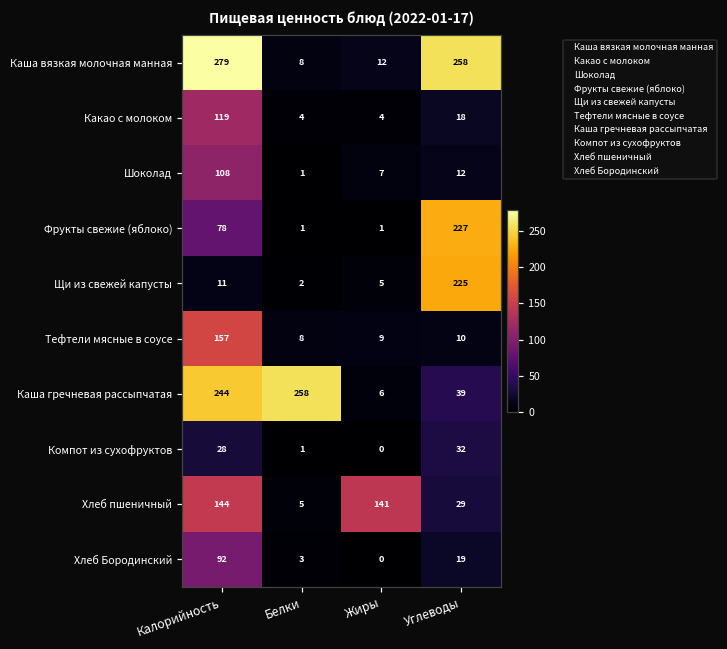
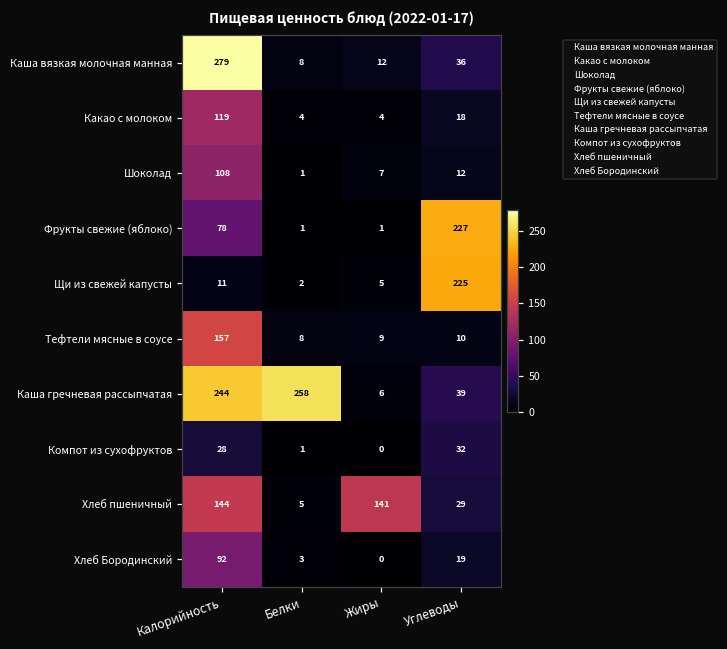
Каша вязкая молочная манная, Углеводы: 258 -> 36
